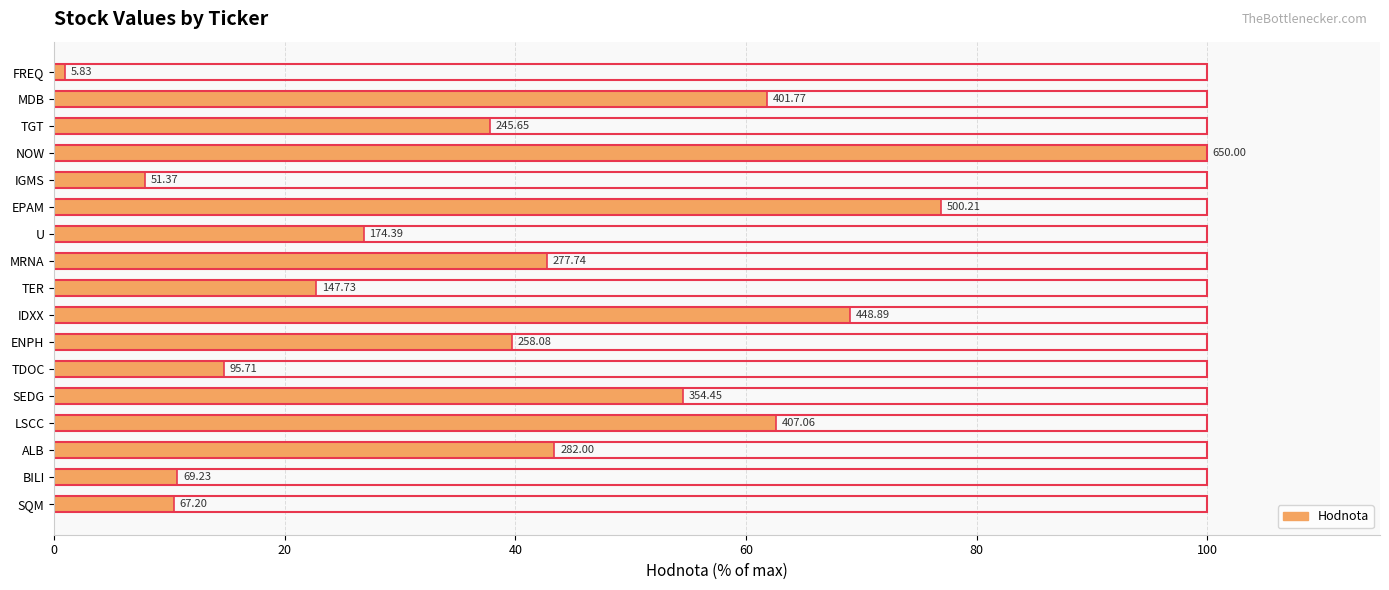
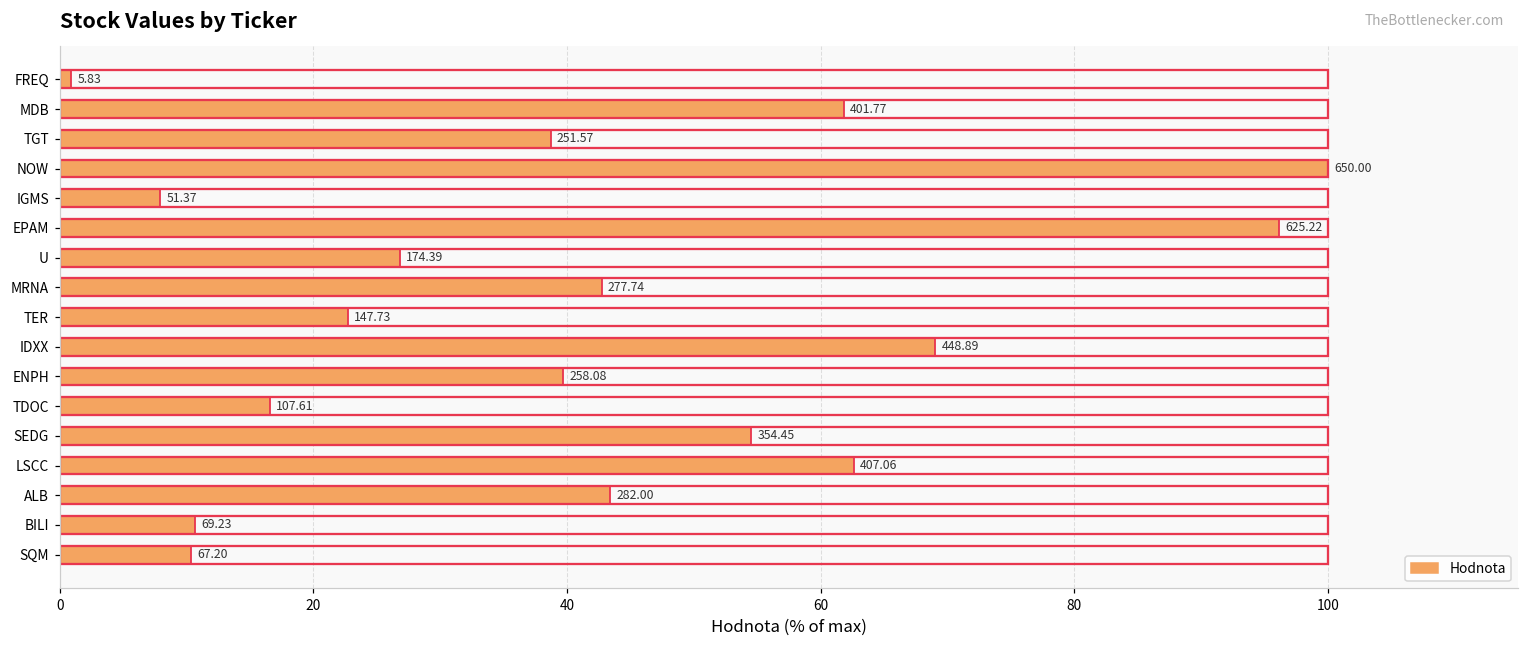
Hodnota, TGT: 245.65 -> 251.57
Hodnota, EPAM: 500.21 -> 625.22
Hodnota, TDOC: 95.71 -> 107.61
